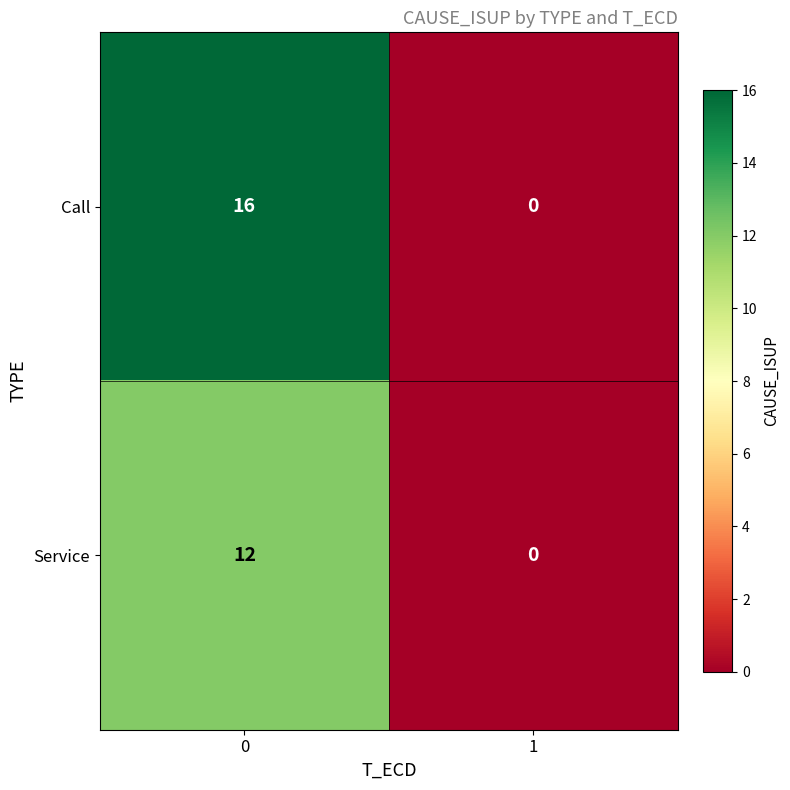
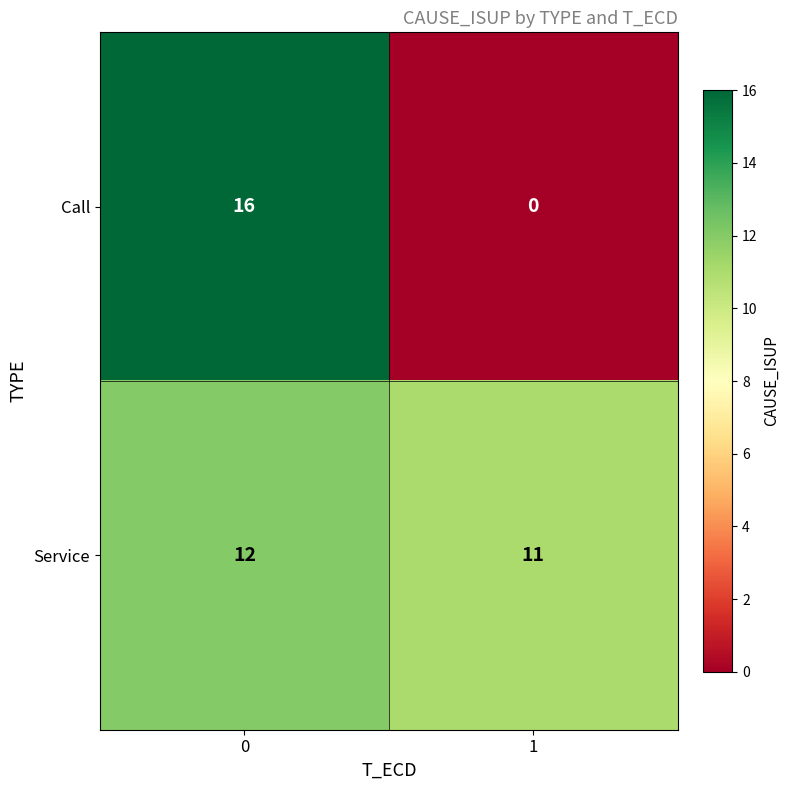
Service, 1: 0 -> 11
